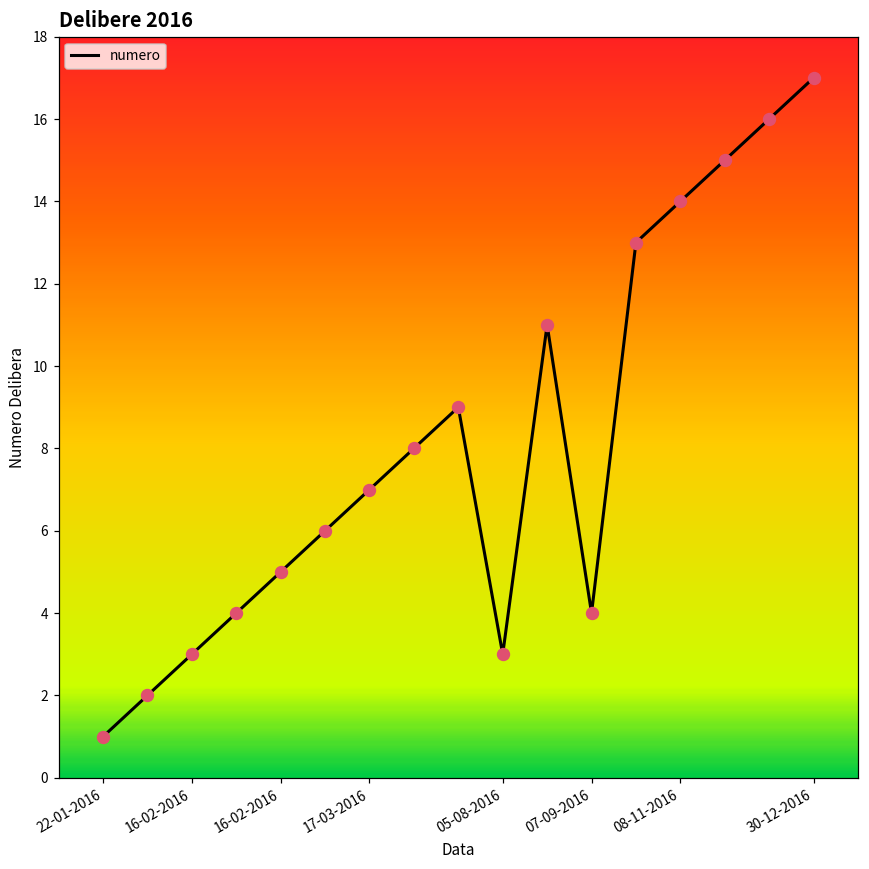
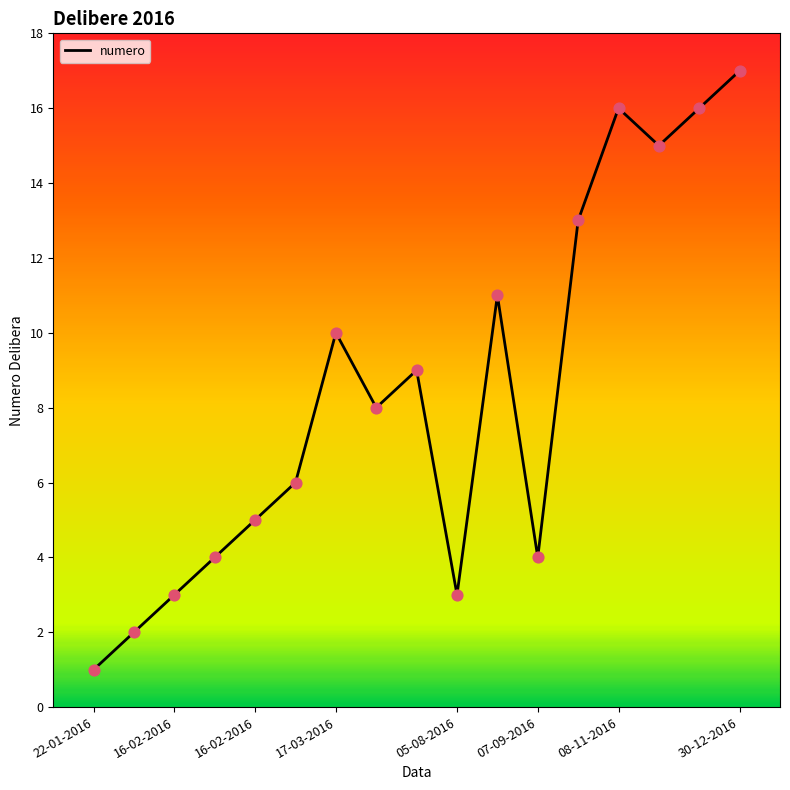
17-03-2016: 7 -> 10
08-11-2016: 14 -> 16
